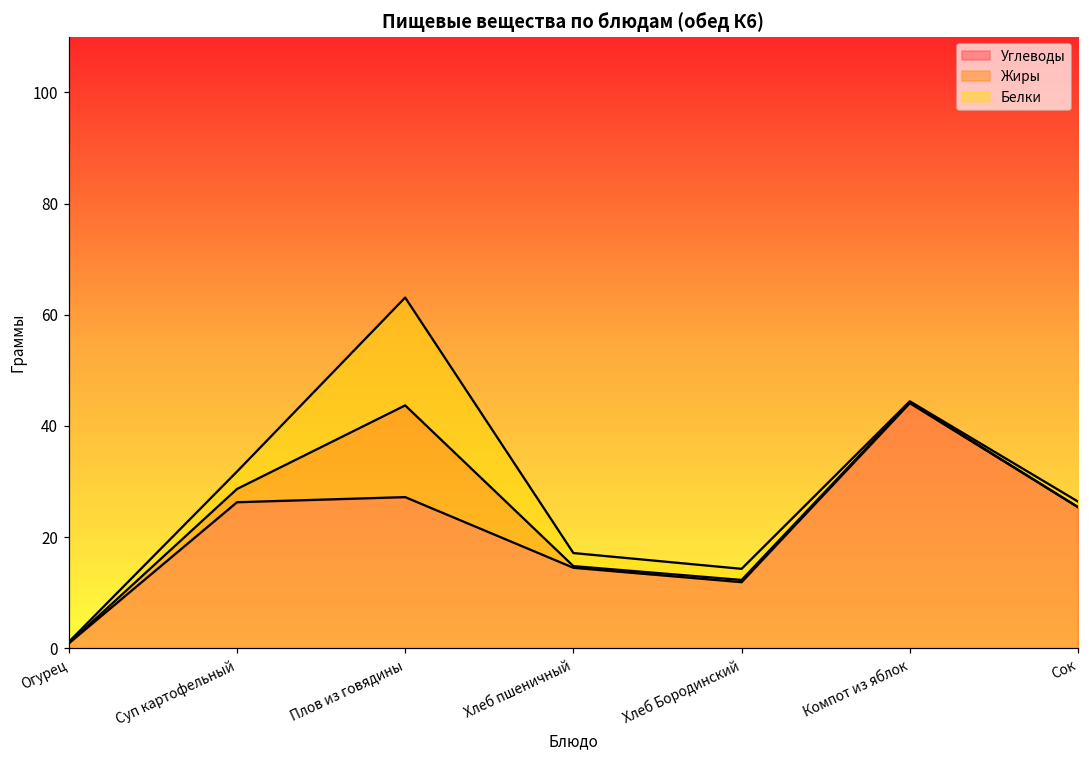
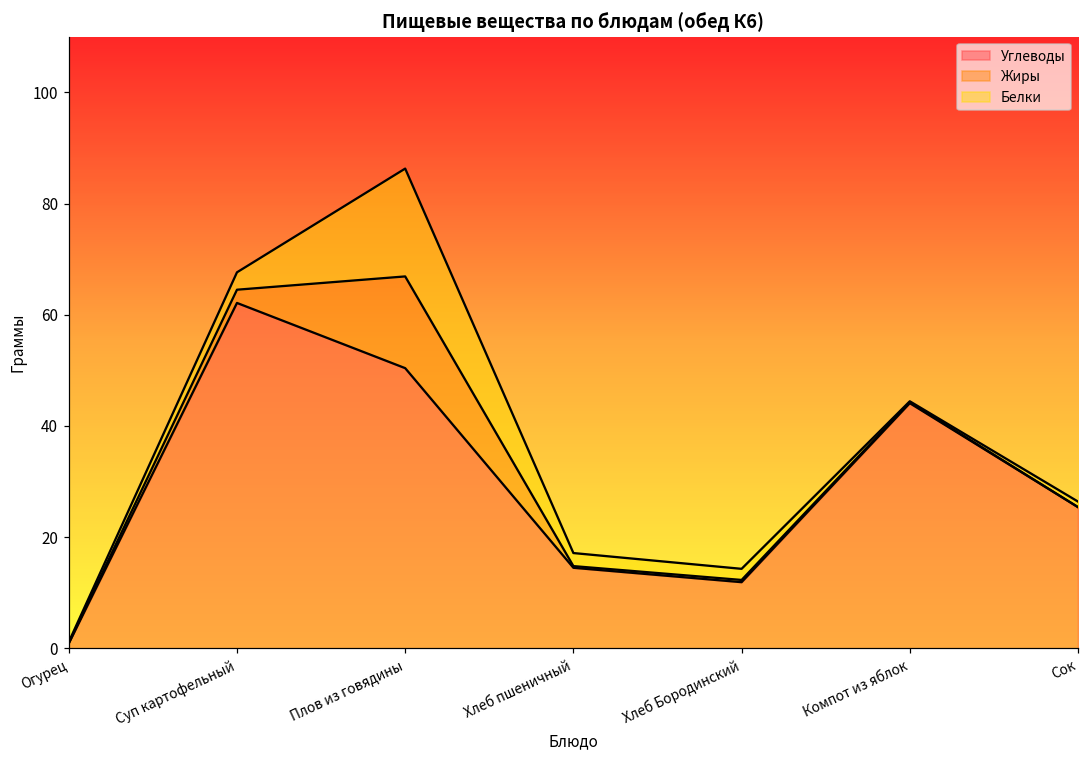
Углеводы, Суп картофельный: 26 -> 62
Углеводы, Плов из говядины: 27 -> 50
